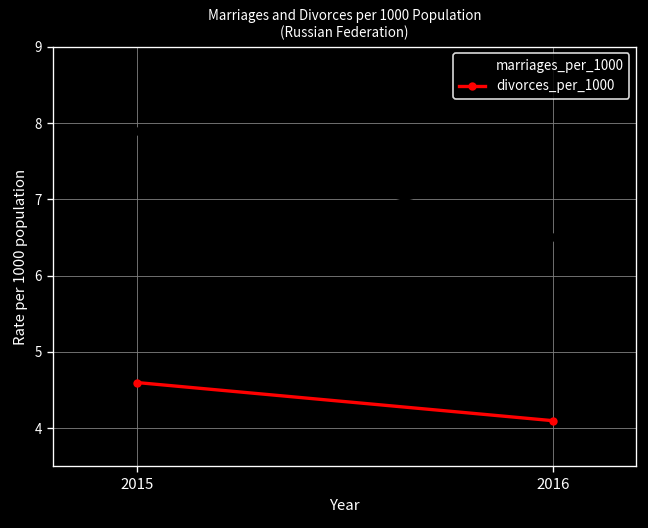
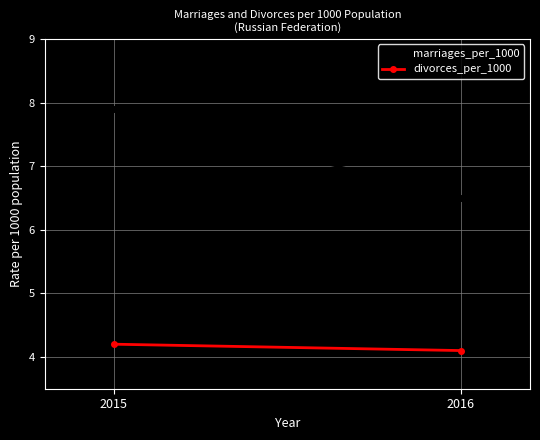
divorces_per_1000, 2015: 4.6 -> 4.2
